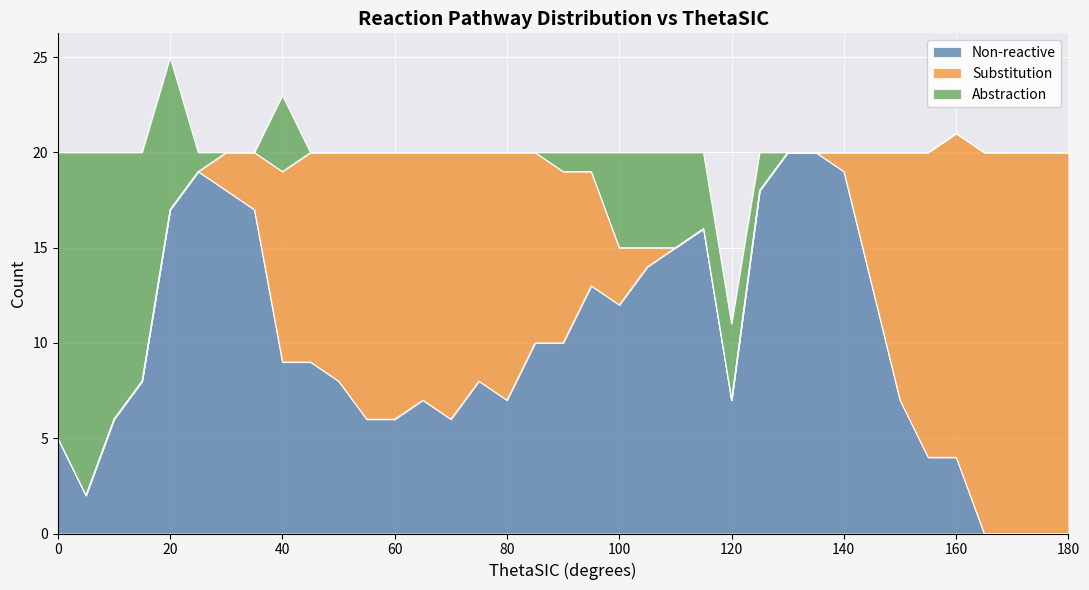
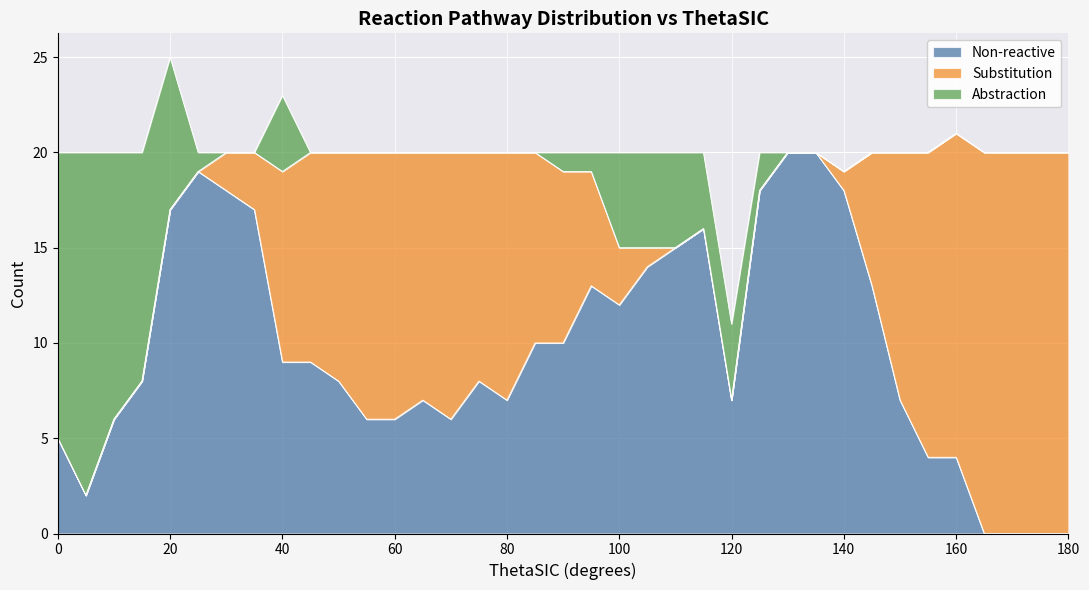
Non-reactive, 140: 19 -> 18
